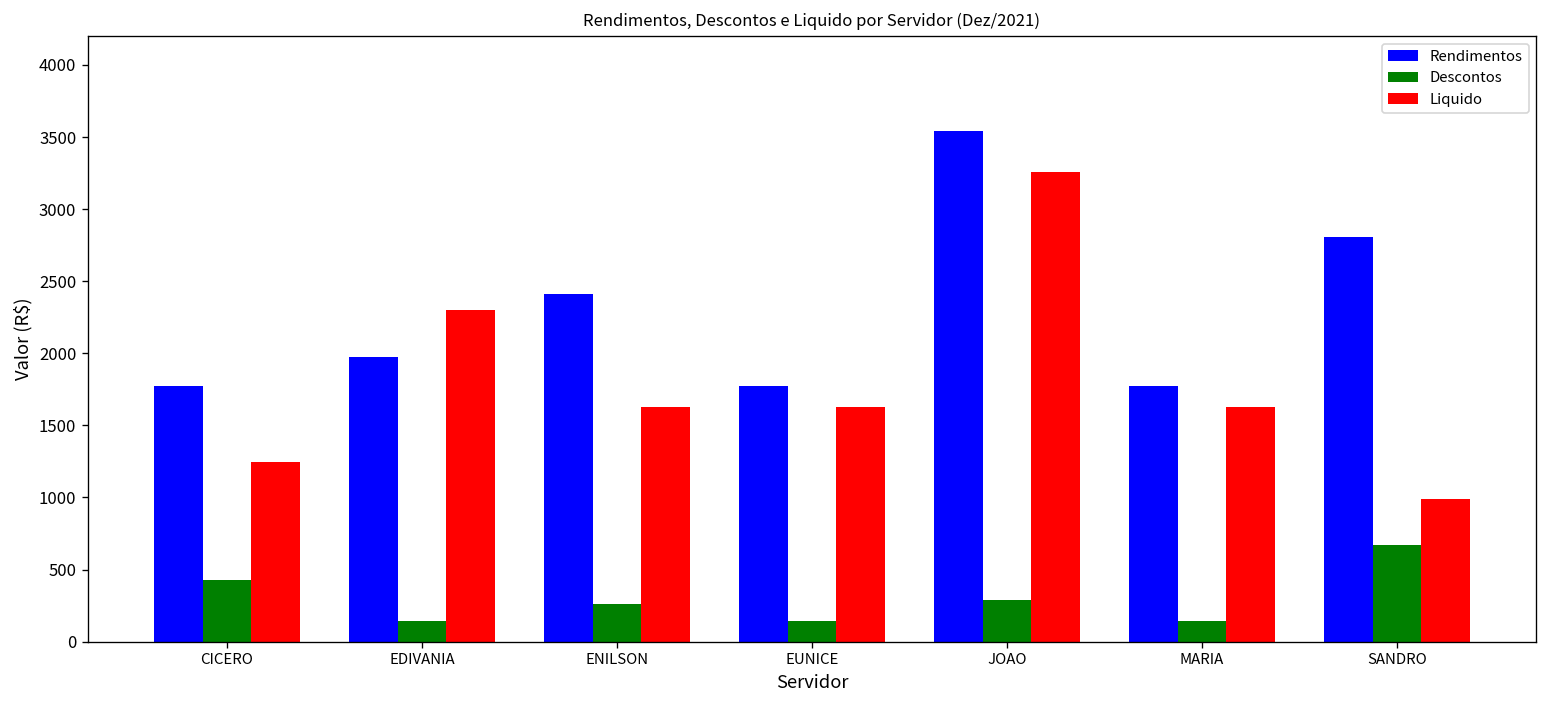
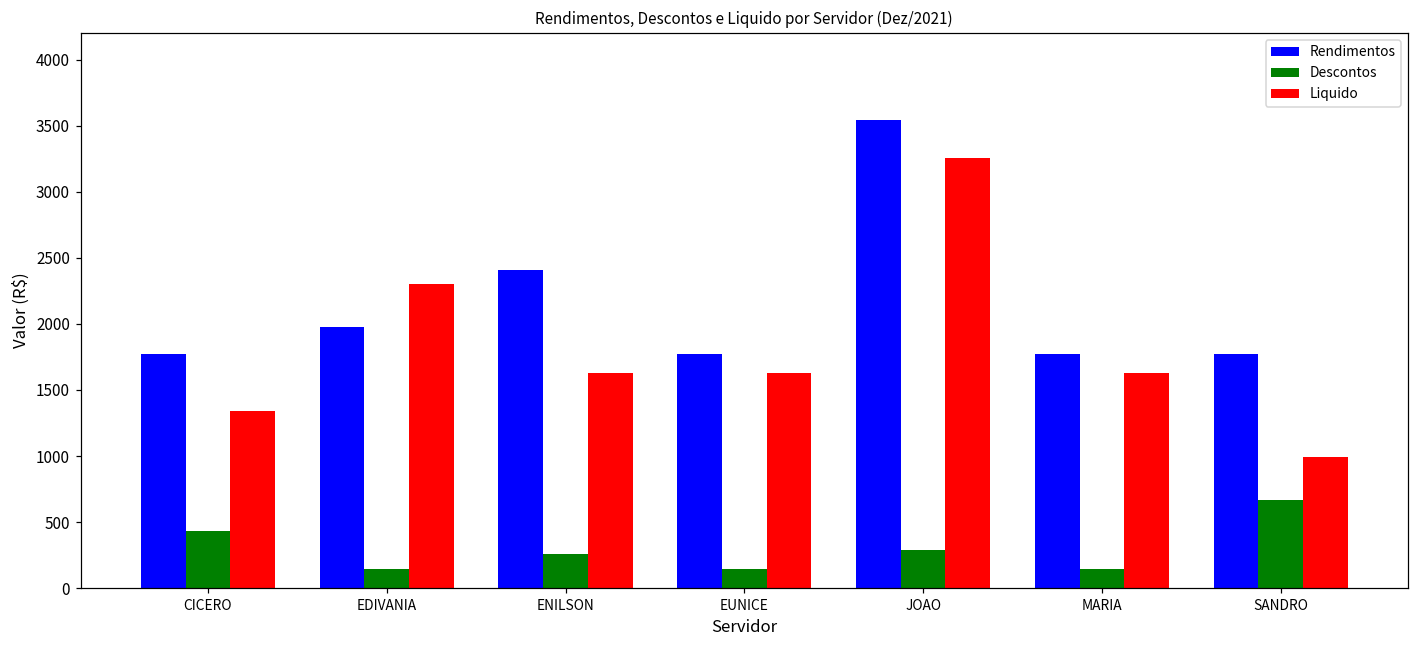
Liquido, CICERO: 1250 -> 1340
Rendimentos, SANDRO: 2800 -> 1770
